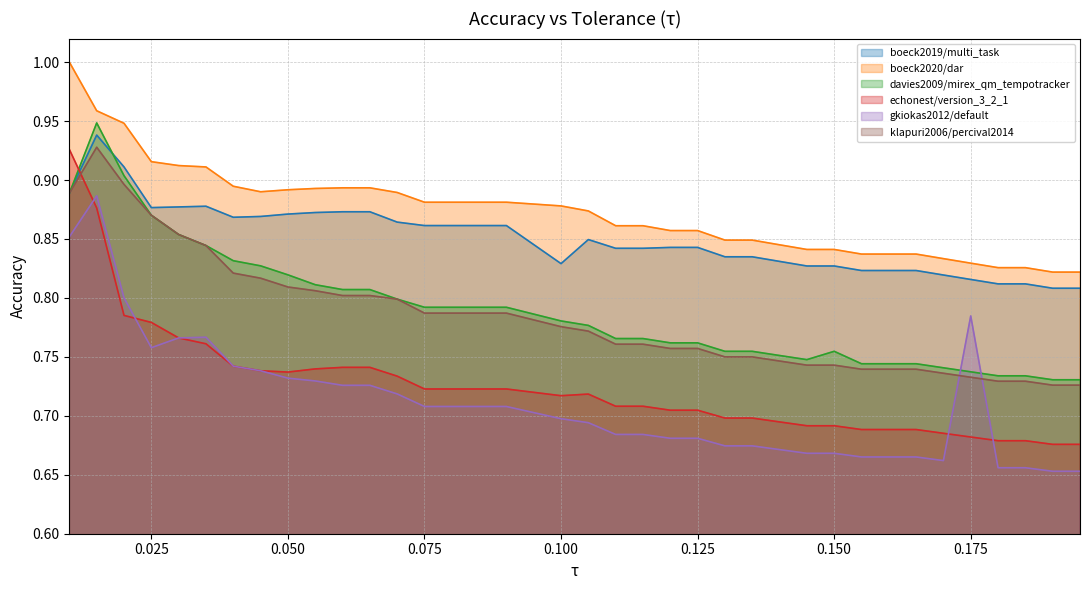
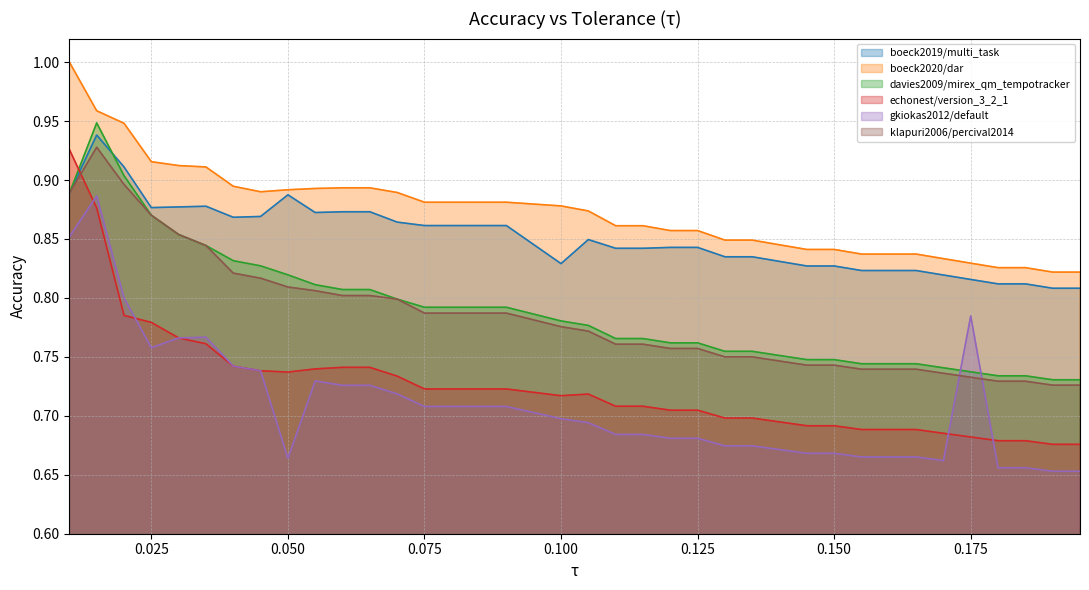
boeck2019/multi_task, 0.050: 0.871 -> 0.887
gkiokas2012/default, 0.050: 0.732 -> 0.664
davies2009/mirex_qm_tempotracker, 0.150: 0.755 -> 0.748
